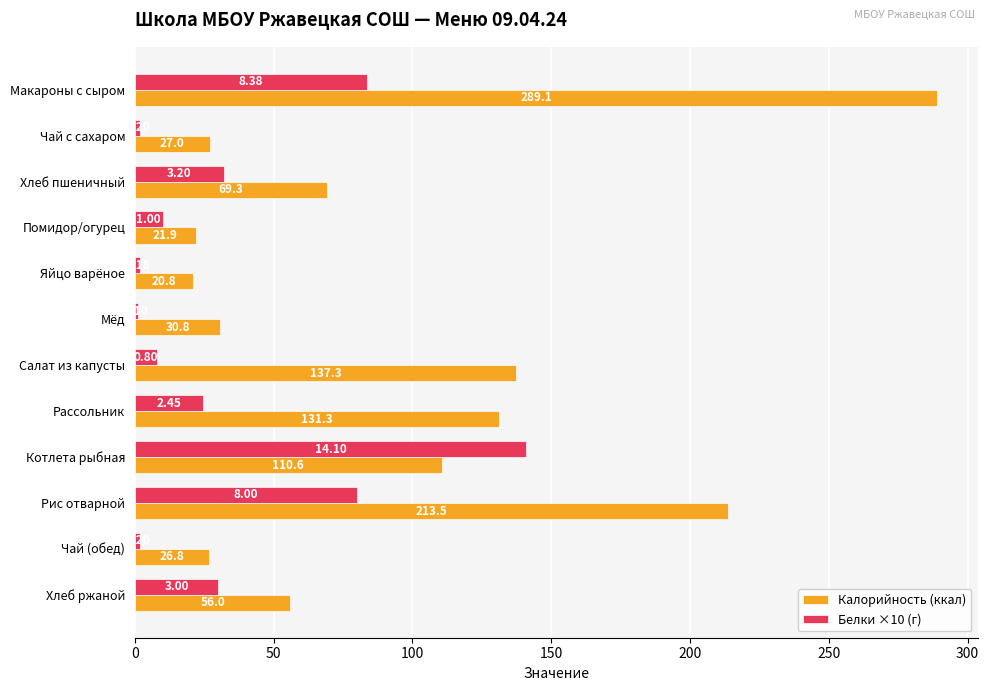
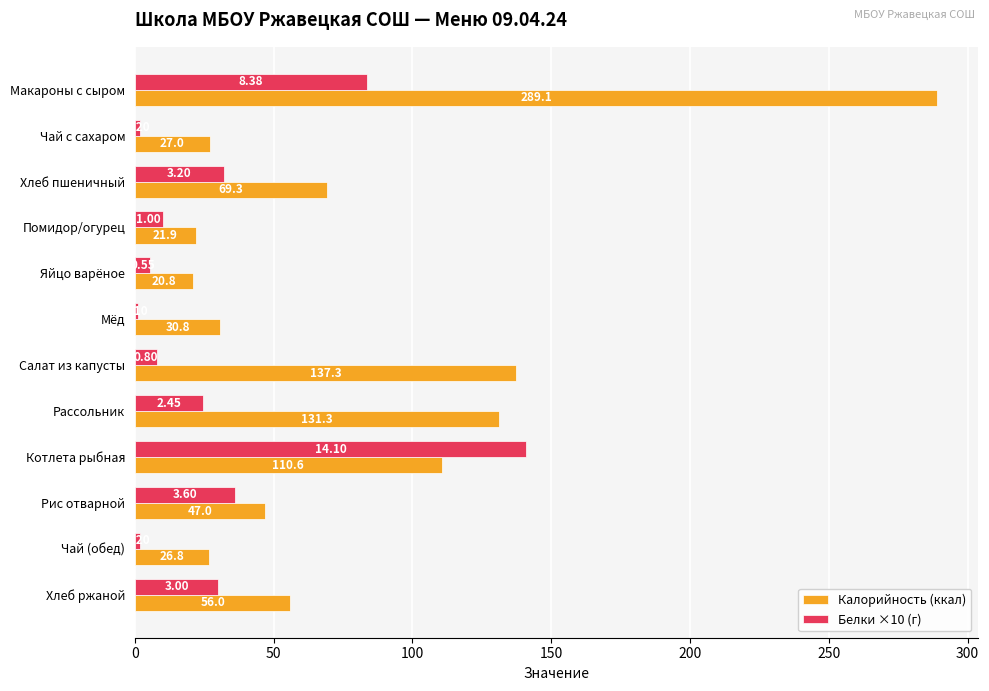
Белки ×10 (г), Яйцо варёное: 2 -> 6
Белки ×10 (г), Рис отварной: 8.00 -> 3.60
Калорийность (ккал), Рис отварной: 213.5 -> 47.0
